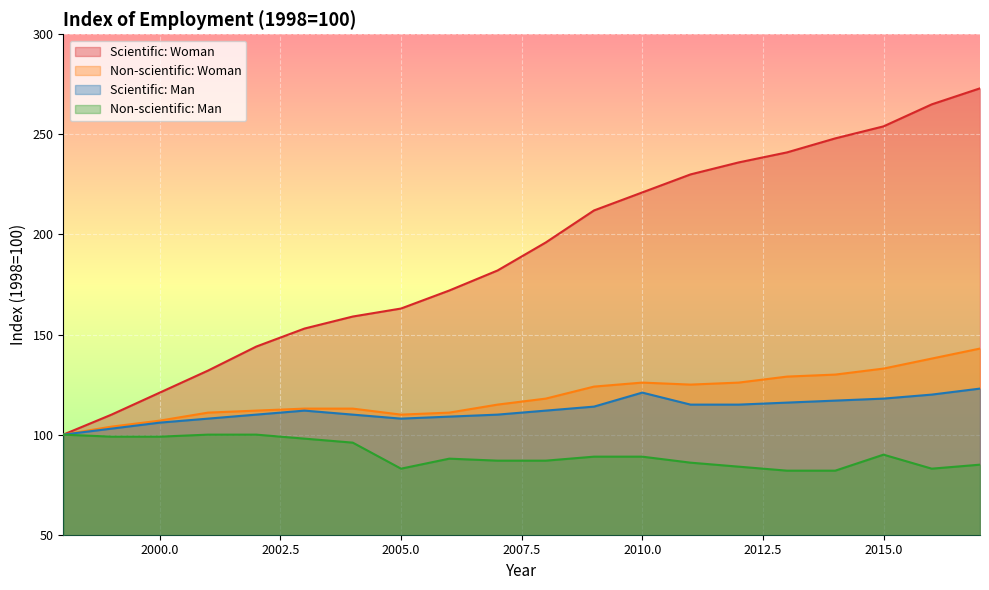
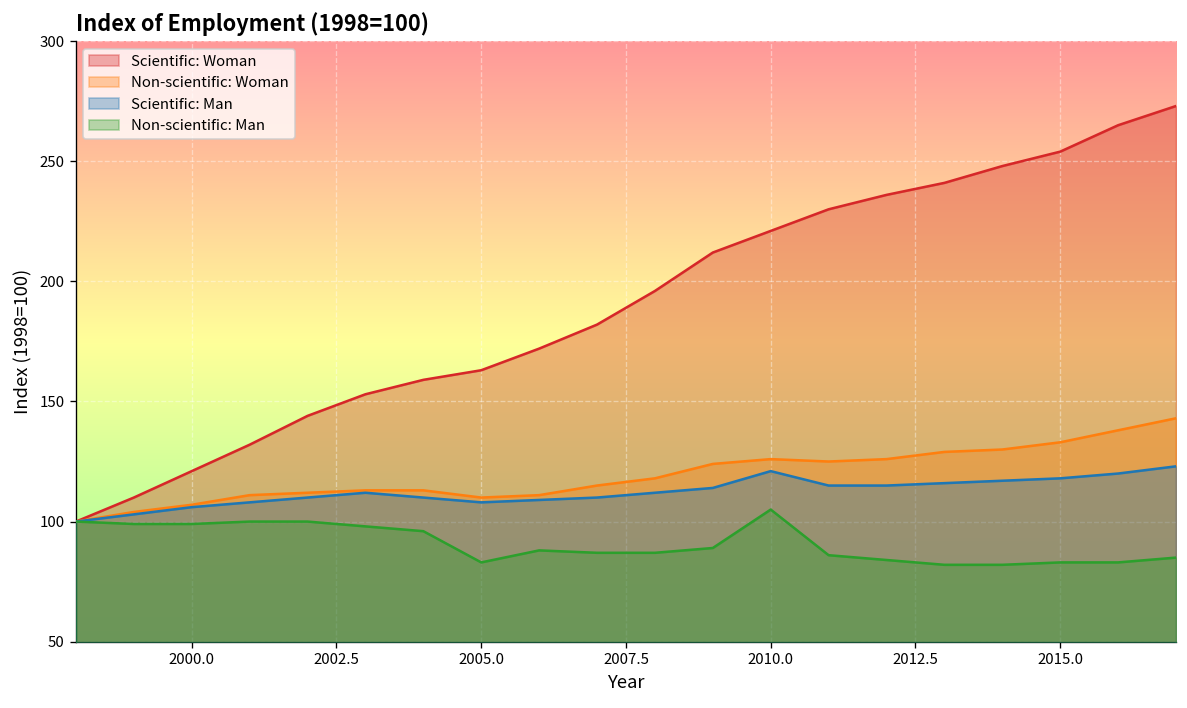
Non-scientific: Man, 2010.0: 89 -> 105
Non-scientific: Man, 2015.0: 90 -> 83
